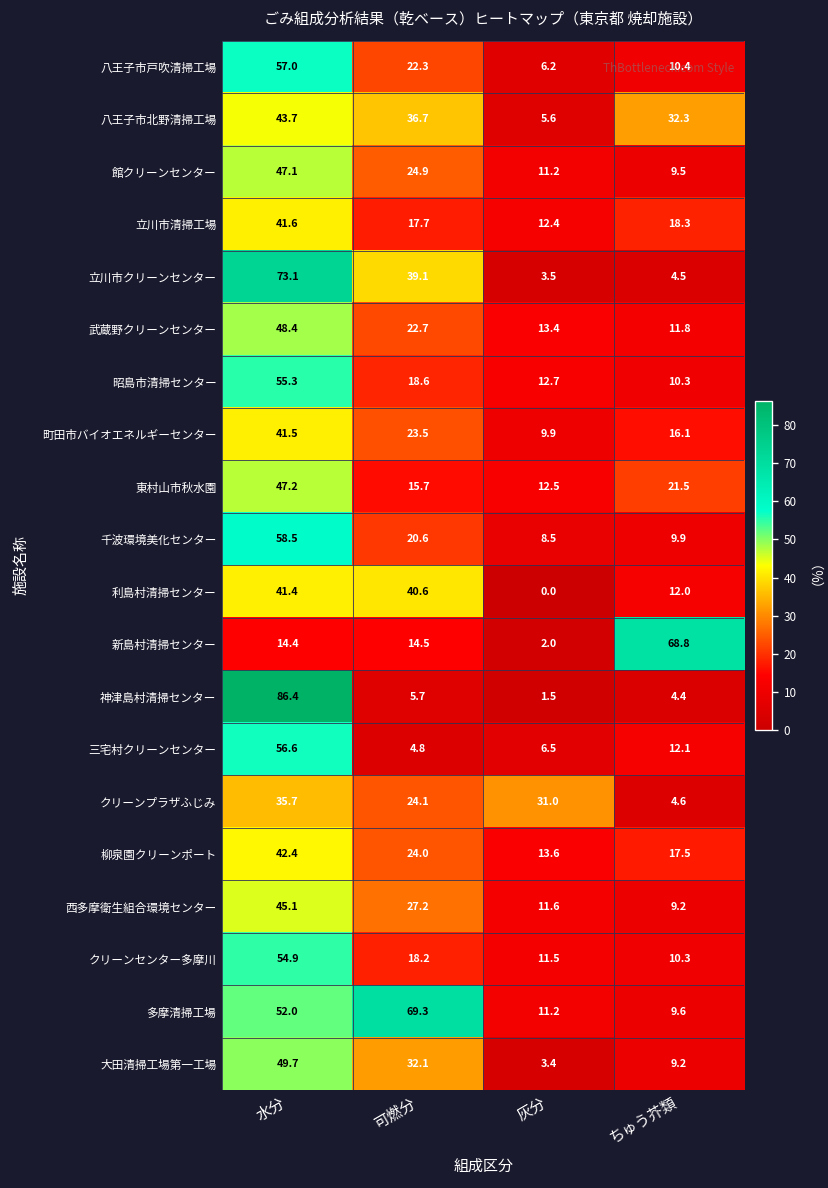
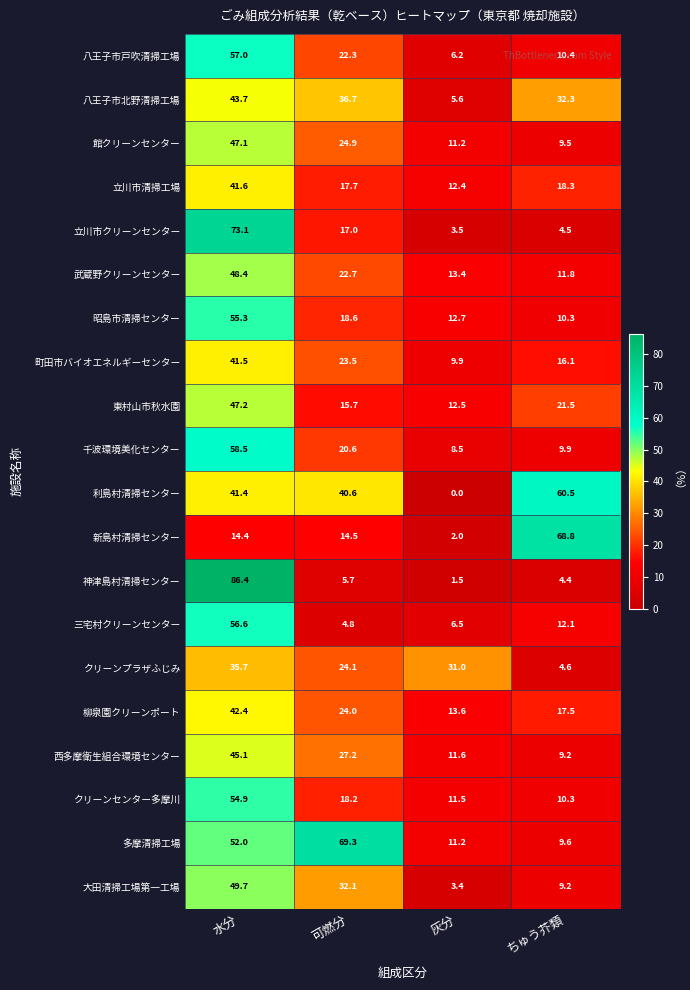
立川市クリーンセンター, 可燃分: 39.1 -> 17.0
利島村清掃センター, ちゅう芥類: 12.0 -> 60.5
